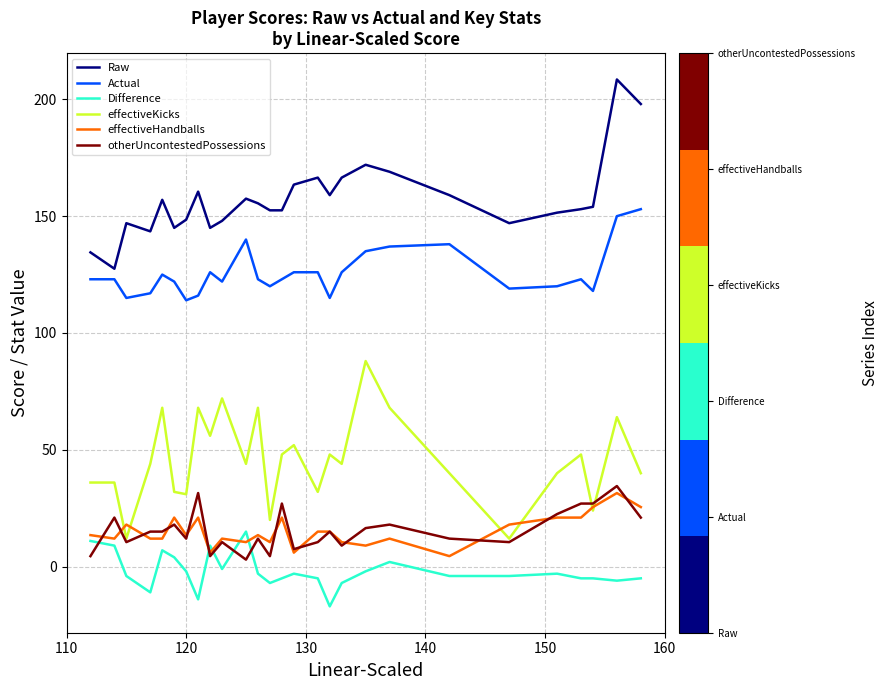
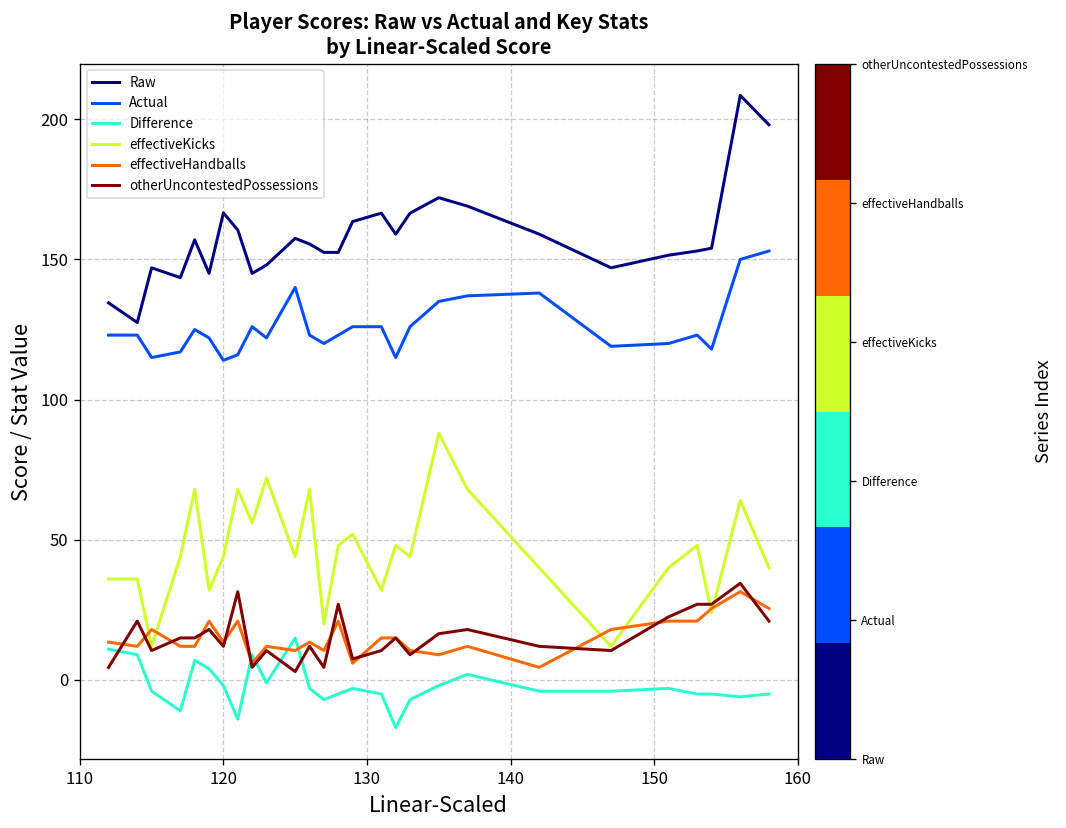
Raw, 120: 149 -> 167
effectiveKicks, 120: 31 -> 44
